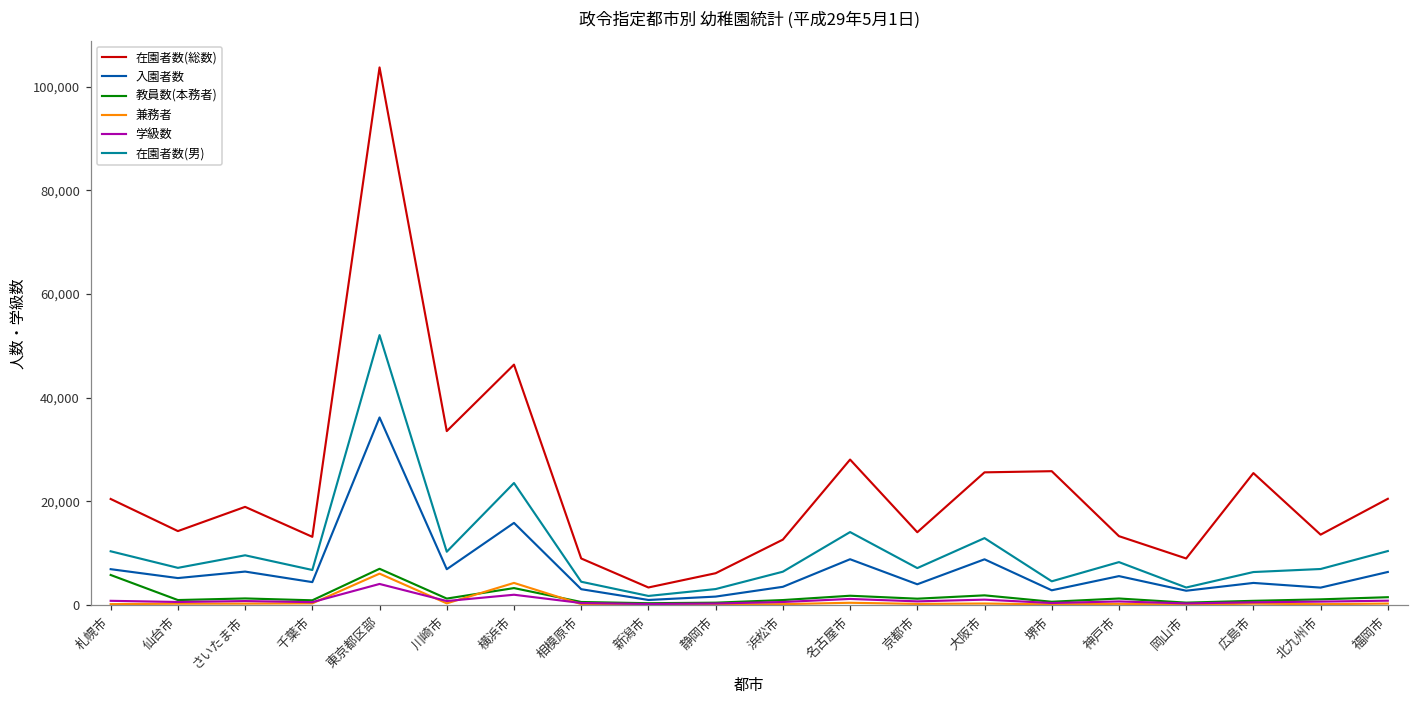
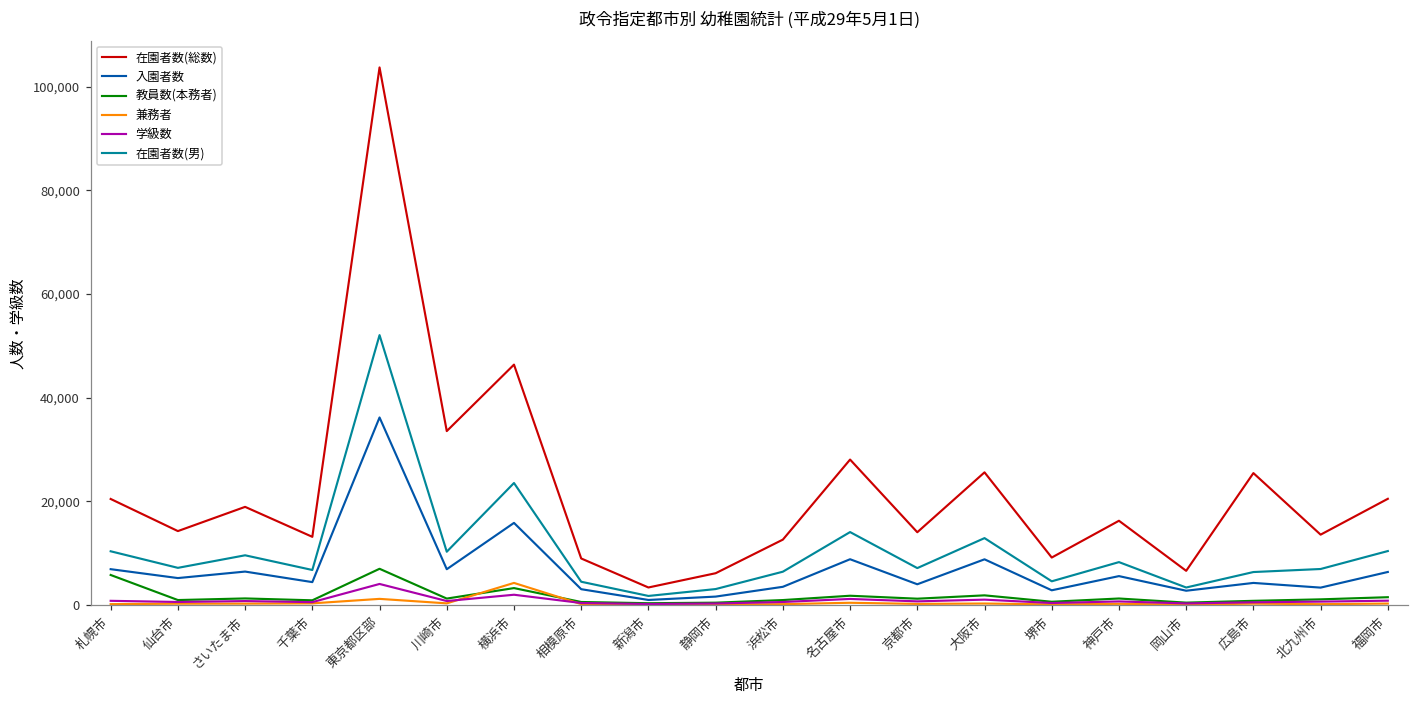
兼務者, 東京都区部: 6,000 -> 1,000
在園者数(総数), 堺市: 26,000 -> 9,000
在園者数(総数), 神戸市: 13,000 -> 16,000
在園者数(総数), 岡山市: 9,000 -> 7,000
